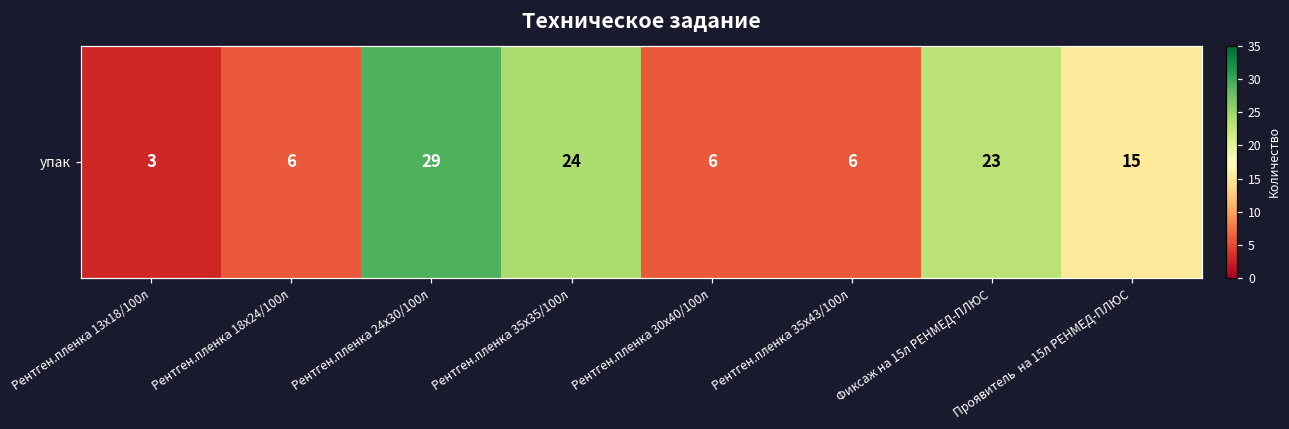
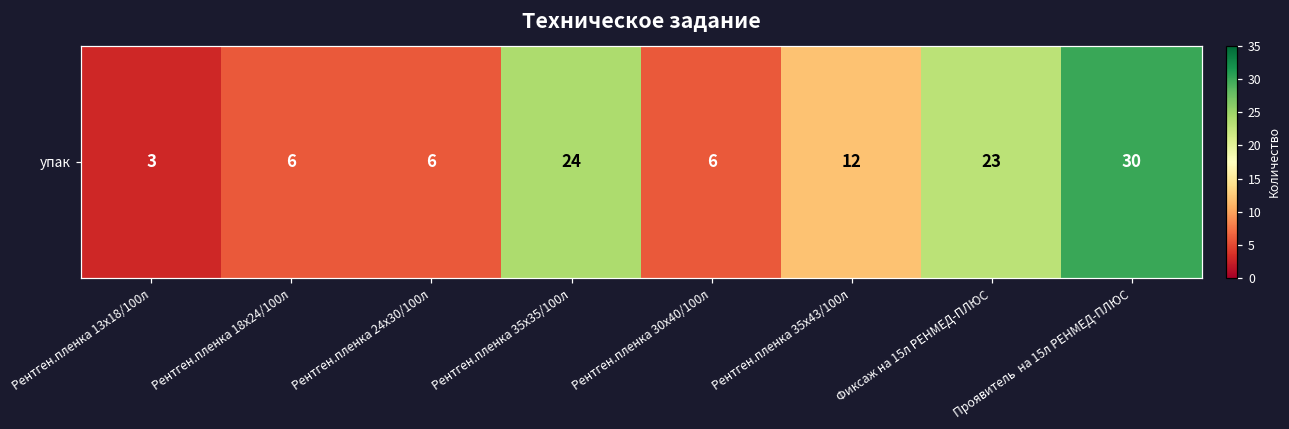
упак, Рентген.пленка 24х30/100л: 29 -> 6
упак, Рентген.пленка 35х43/100л: 6 -> 12
упак, Проявитель на 15л РЕНМЕД-ПЛЮС: 15 -> 30
